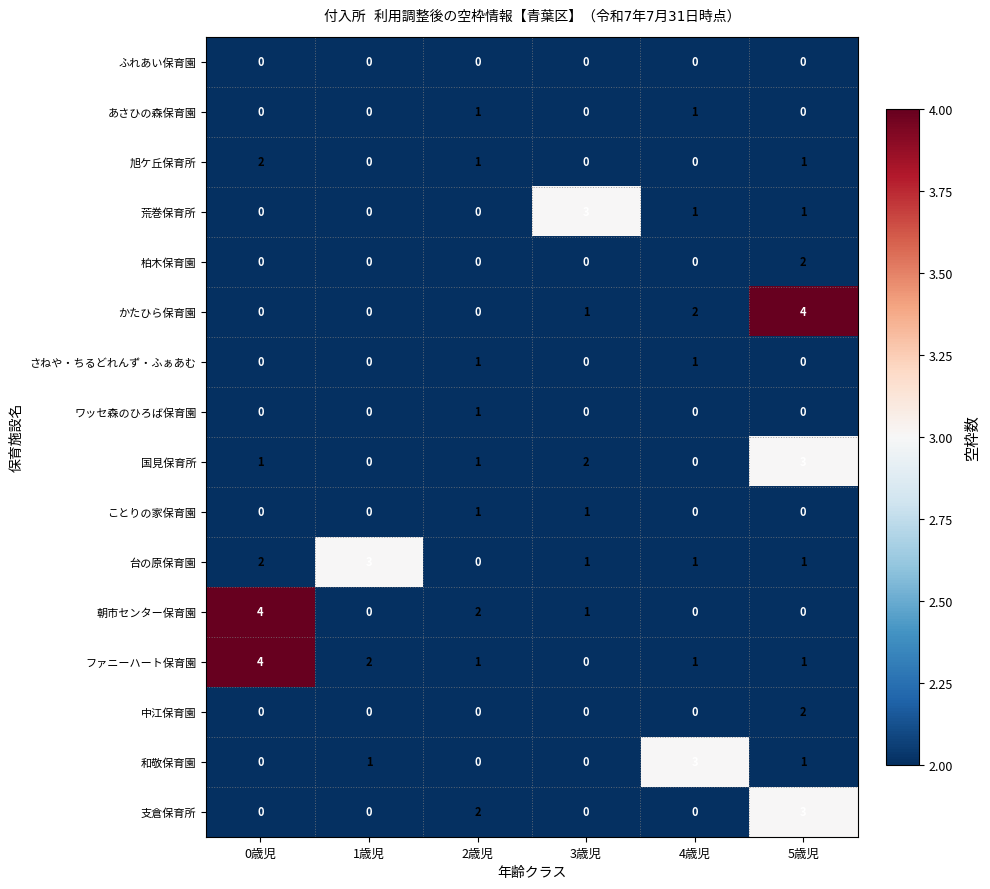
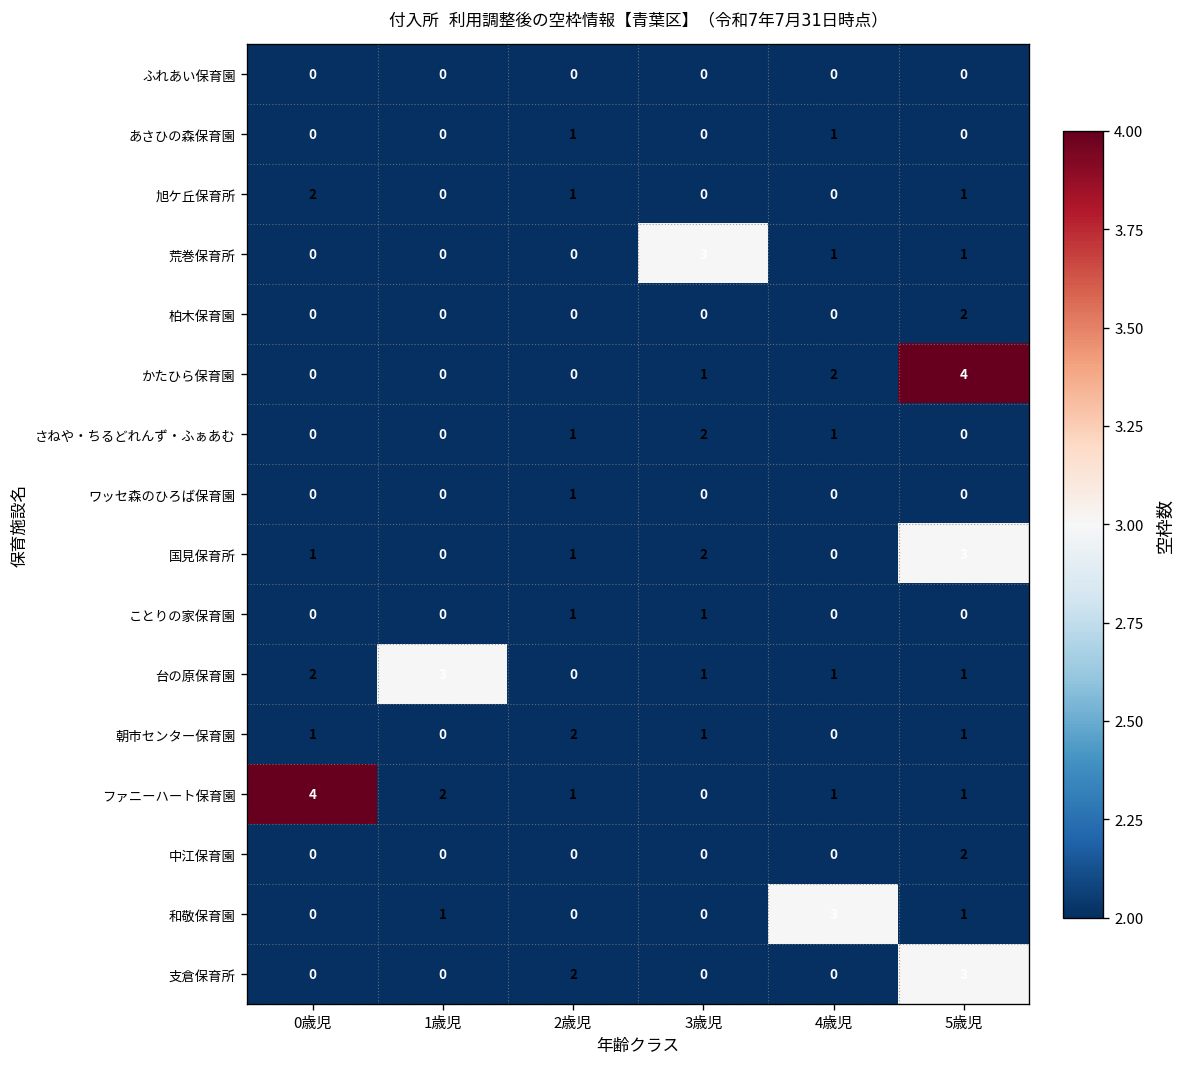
さねや・ちるどれんず・ふぁあむ, 3歳児: 0 -> 2
朝市センター保育園, 0歳児: 4 -> 1
朝市センター保育園, 5歳児: 0 -> 1
